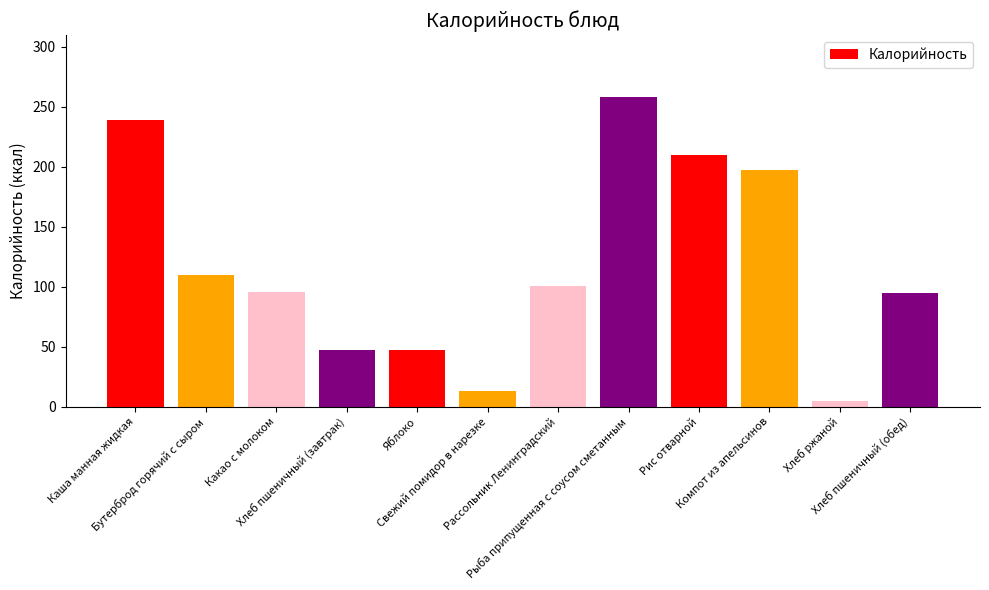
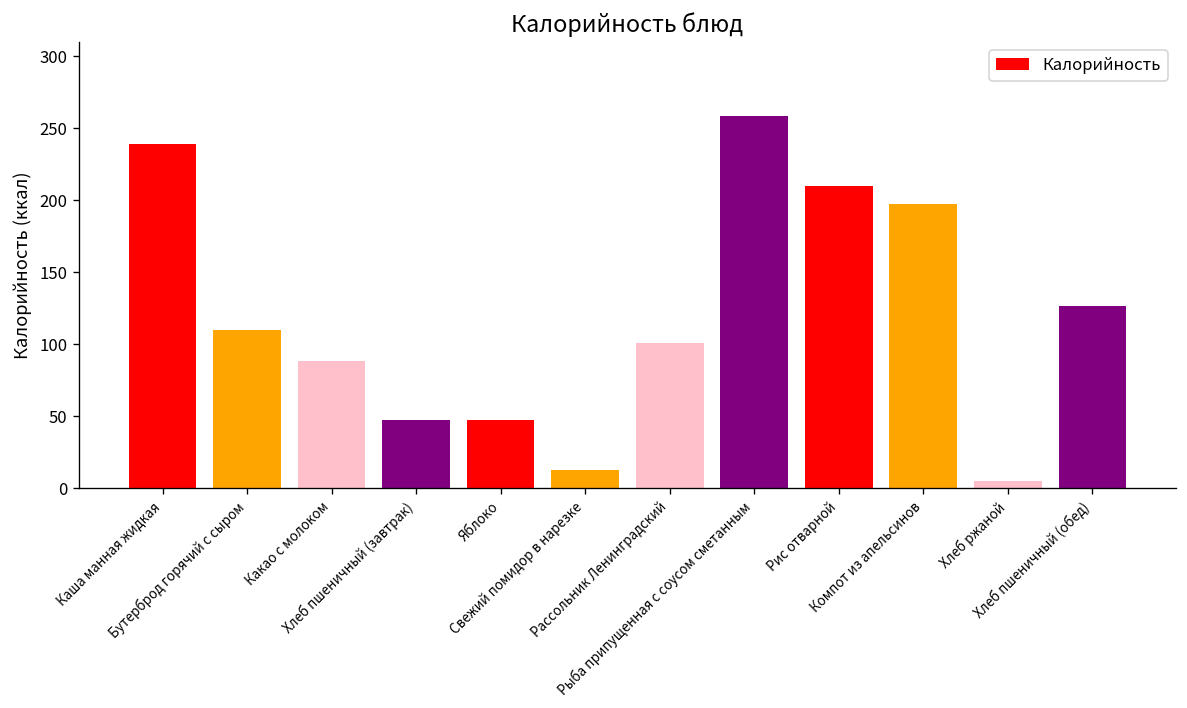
Какао с молоком: 96 -> 88
Хлеб пшеничный (обед): 95 -> 127
